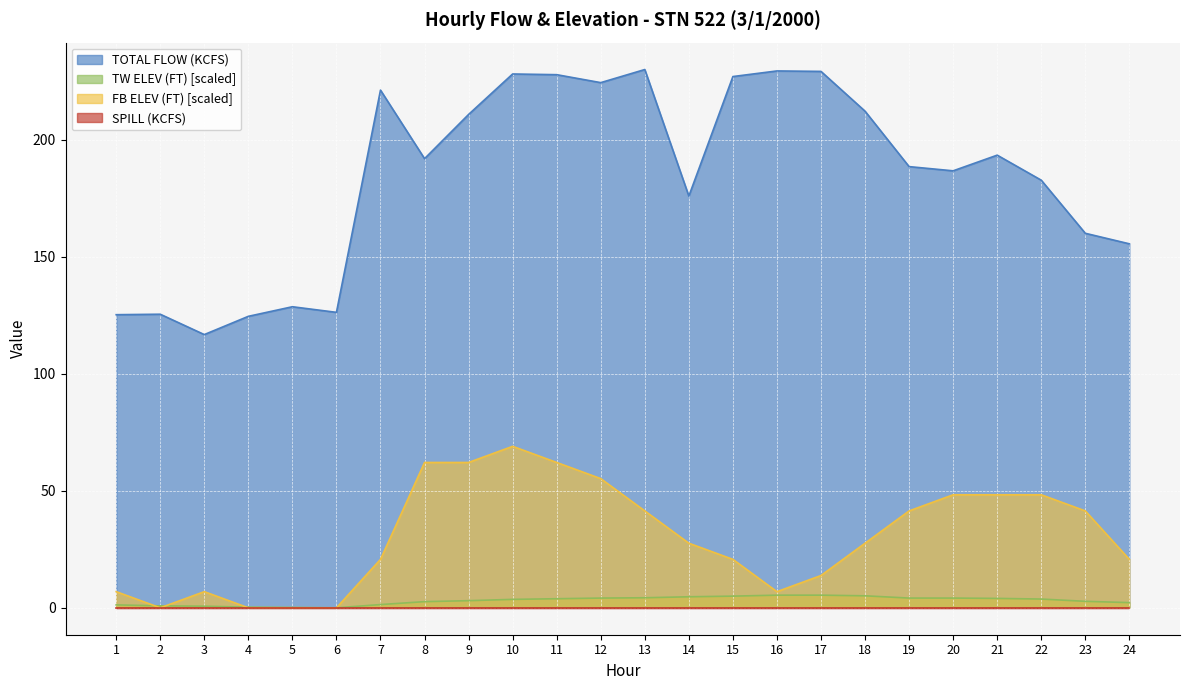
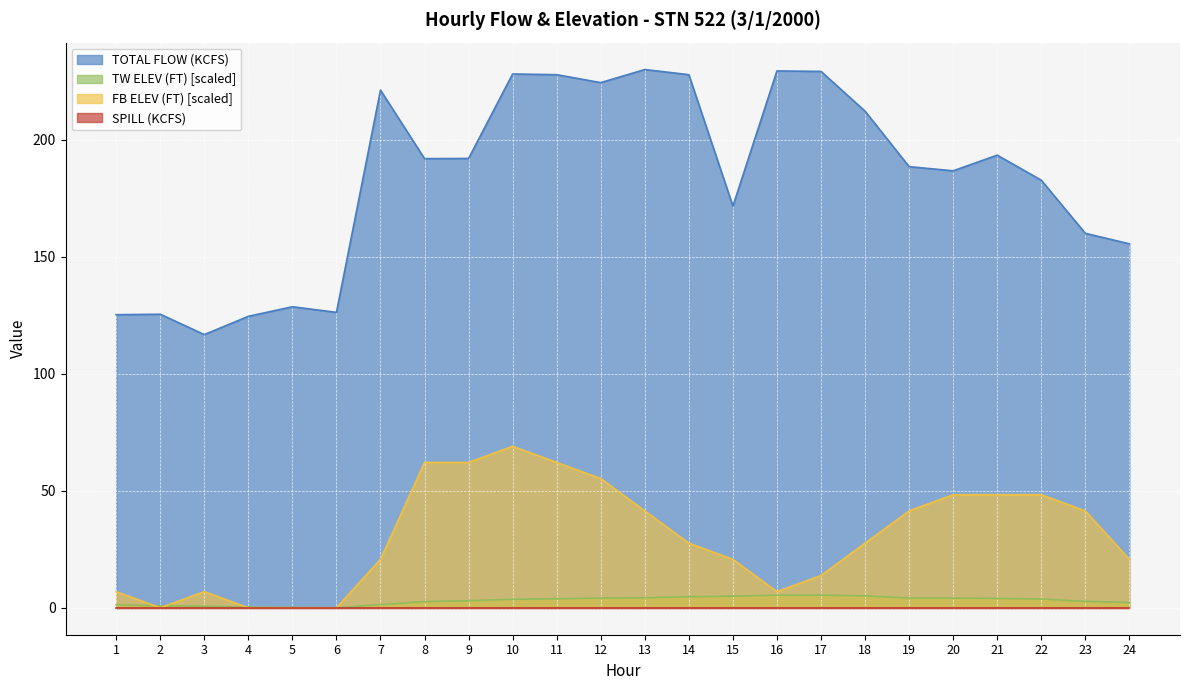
TOTAL FLOW (KCFS), 9: 211 -> 192
TOTAL FLOW (KCFS), 14: 176 -> 228
TOTAL FLOW (KCFS), 15: 227 -> 172
